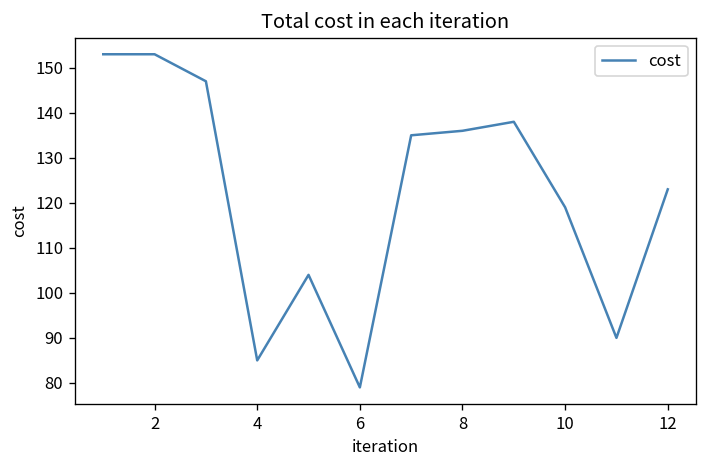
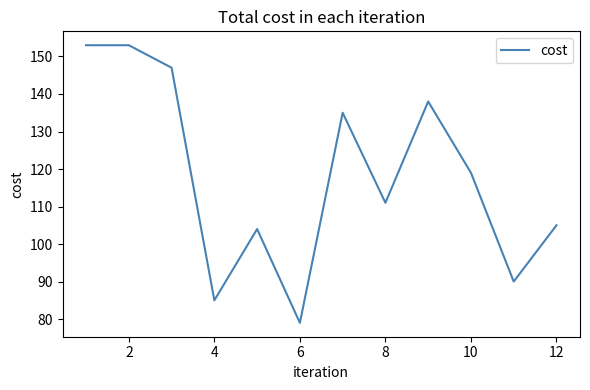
8: 136 -> 111
12: 123 -> 105
